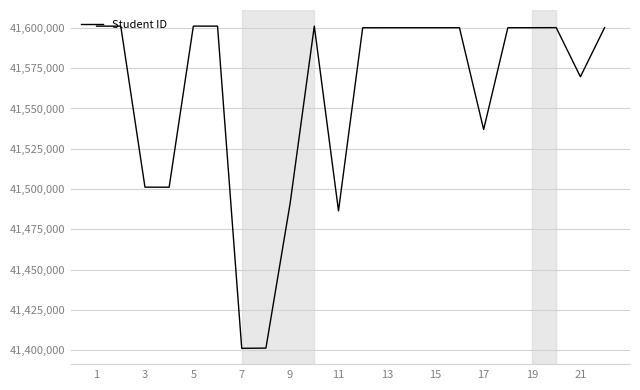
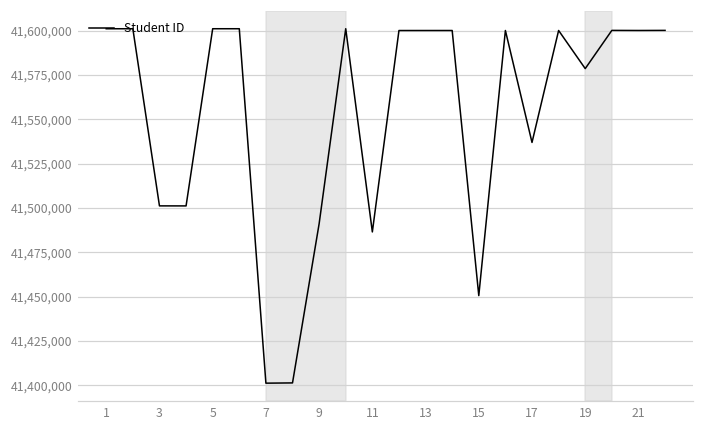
15: 41,600,000 -> 41,451,000
19: 41,600,000 -> 41,579,000
21: 41,570,000 -> 41,600,000
